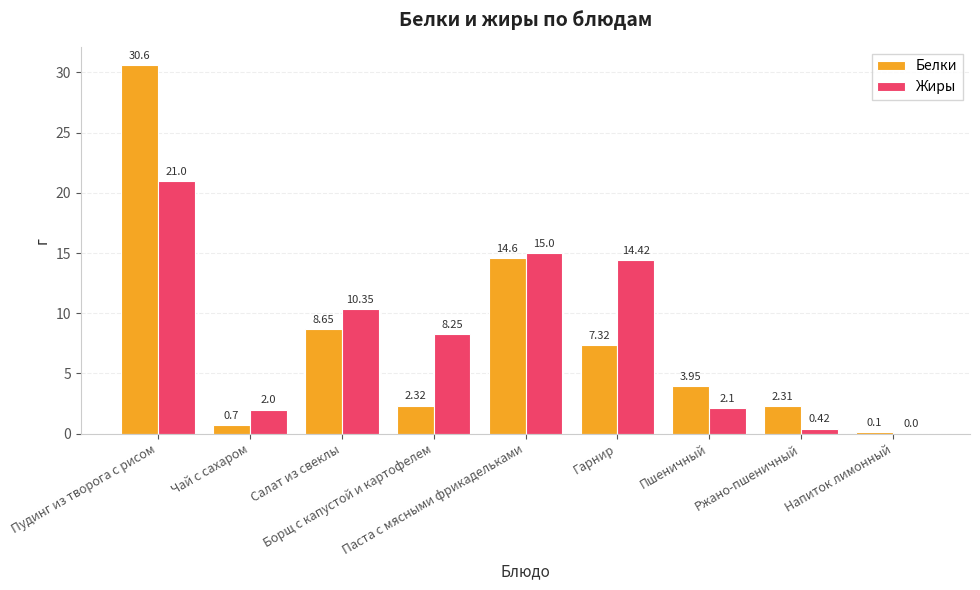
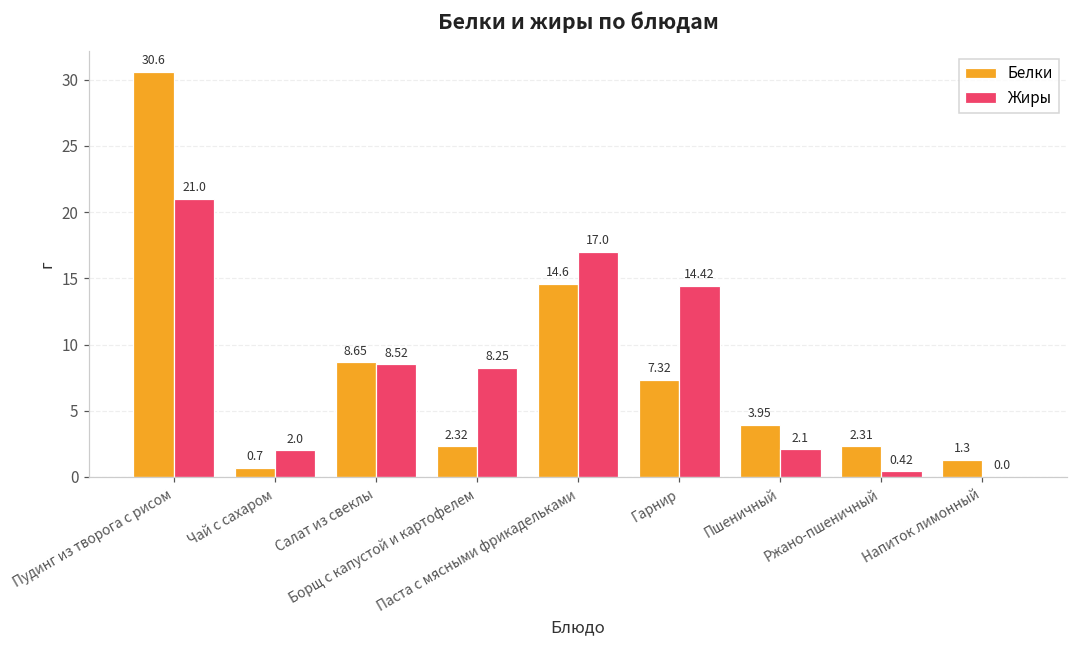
Жиры, Салат из свеклы: 10.35 -> 8.52
Жиры, Паста с мясными фрикадельками: 15.0 -> 17.0
Белки, Напиток лимонный: 0.1 -> 1.3
